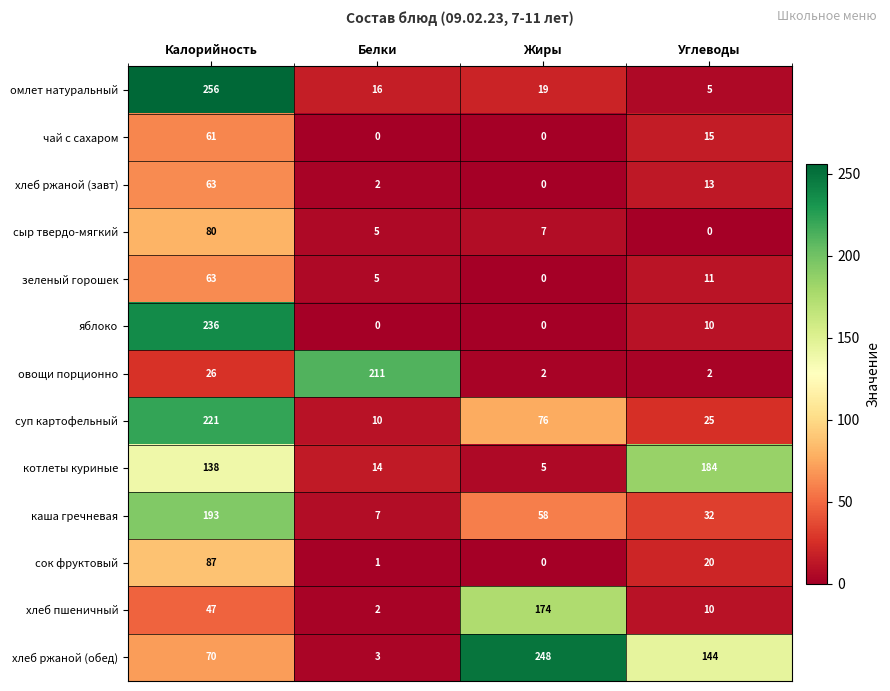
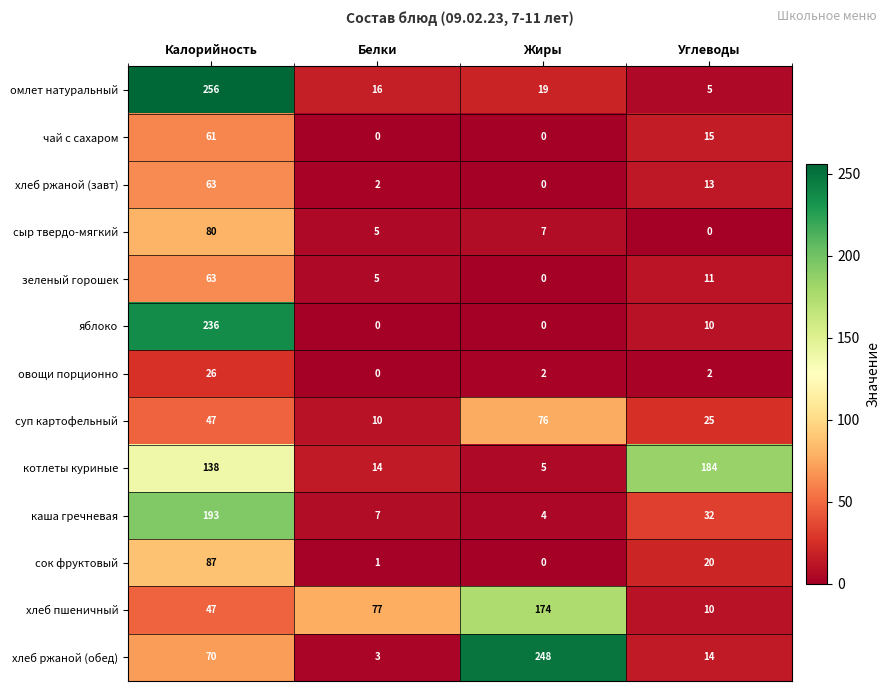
овощи порционно, Белки: 211 -> 0
суп картофельный, Калорийность: 221 -> 47
каша гречневая, Жиры: 58 -> 4
хлеб пшеничный, Белки: 2 -> 77
хлеб ржаной (обед), Углеводы: 144 -> 14
